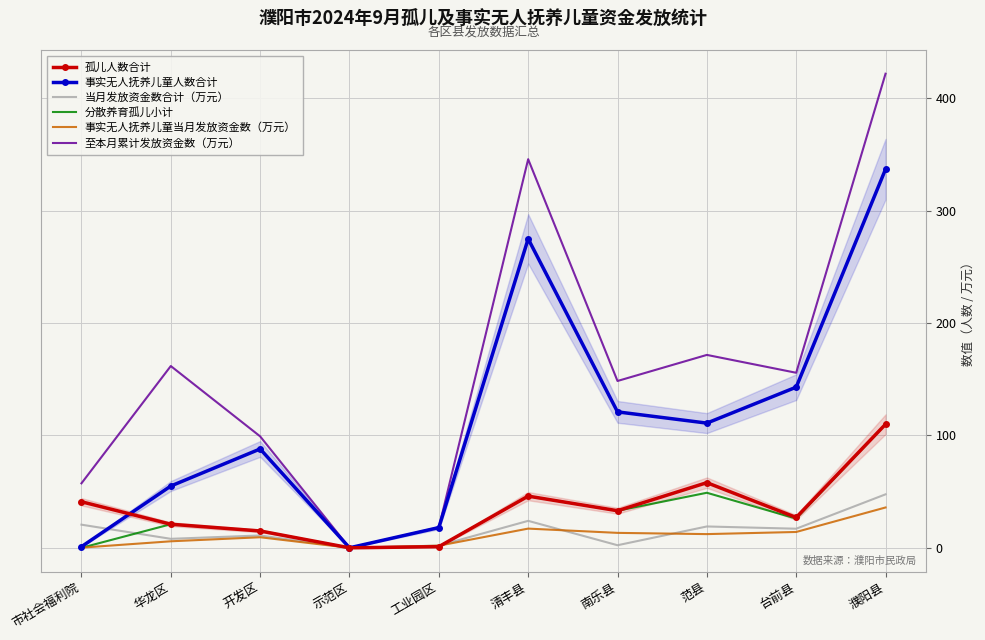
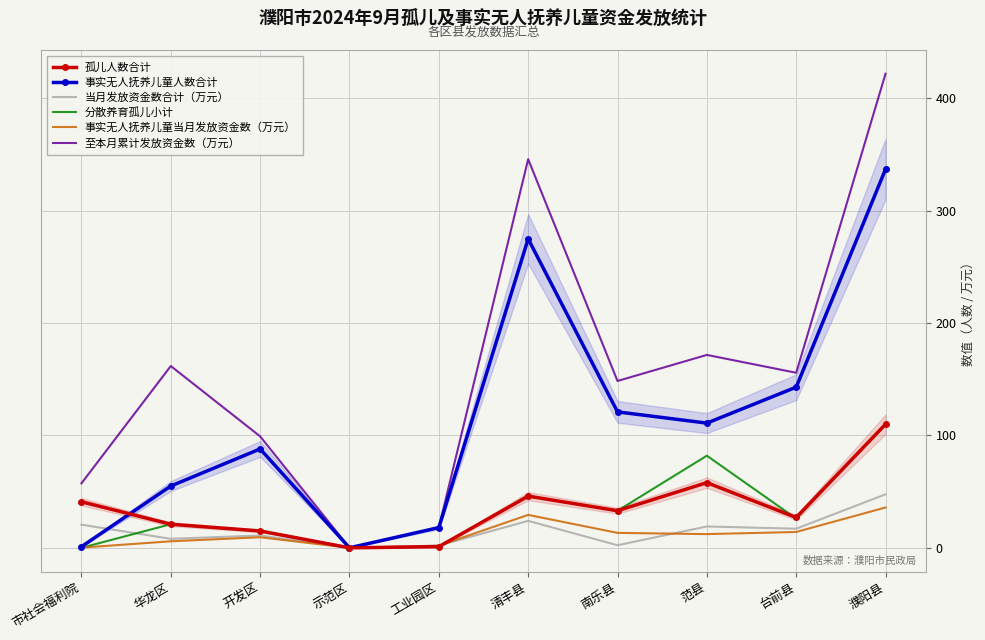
事实无人抚养儿童当月发放资金数（万元）, 清丰县: 17 -> 29
分散养育孤儿小计, 范县: 49 -> 82
